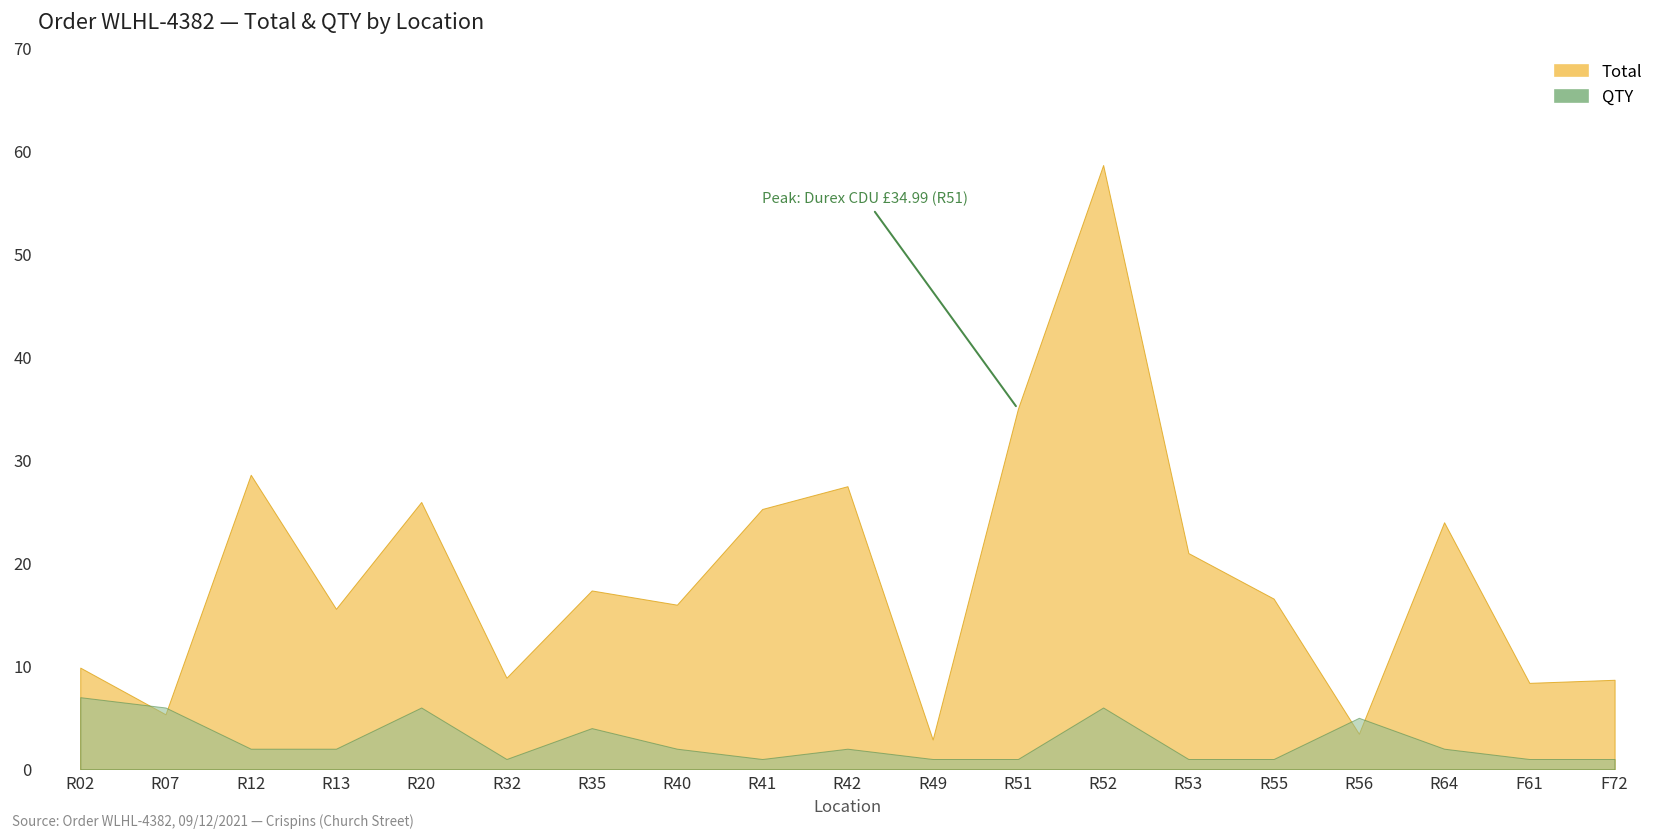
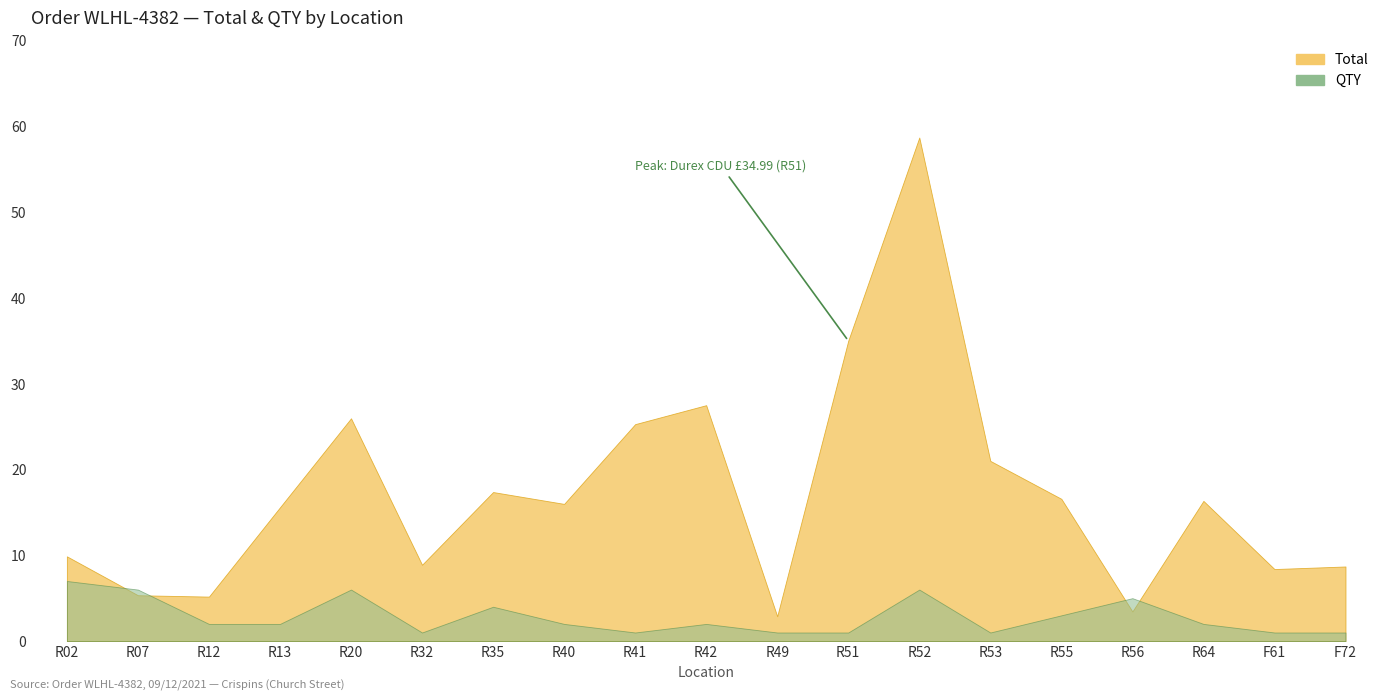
Total, R12: 29 -> 5
QTY, R55: 1 -> 3
Total, R64: 24 -> 16
